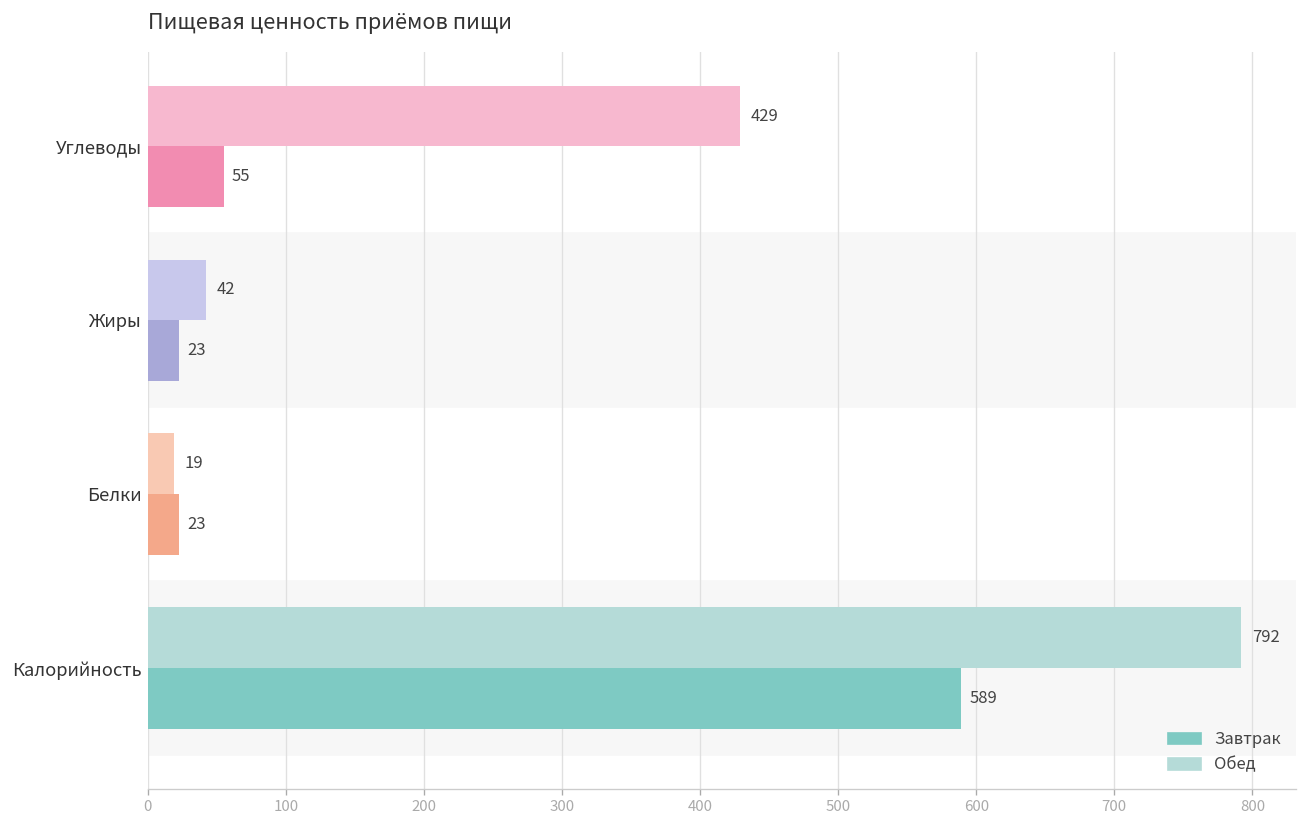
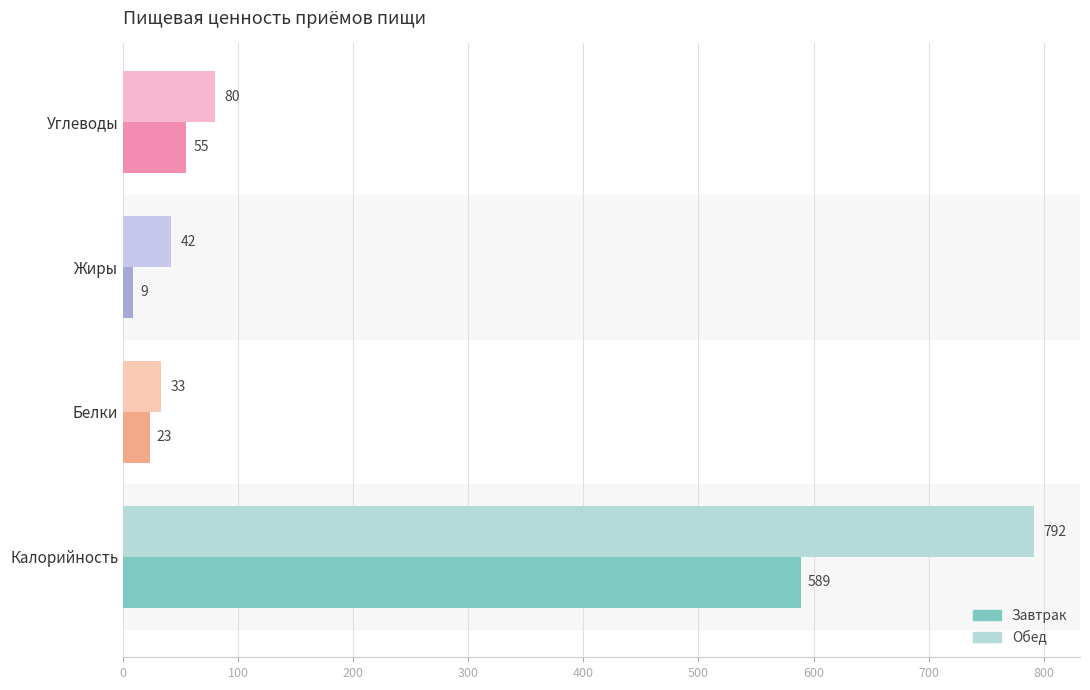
Обед, Углеводы: 429 -> 80
Завтрак, Жиры: 23 -> 9
Обед, Белки: 19 -> 33
